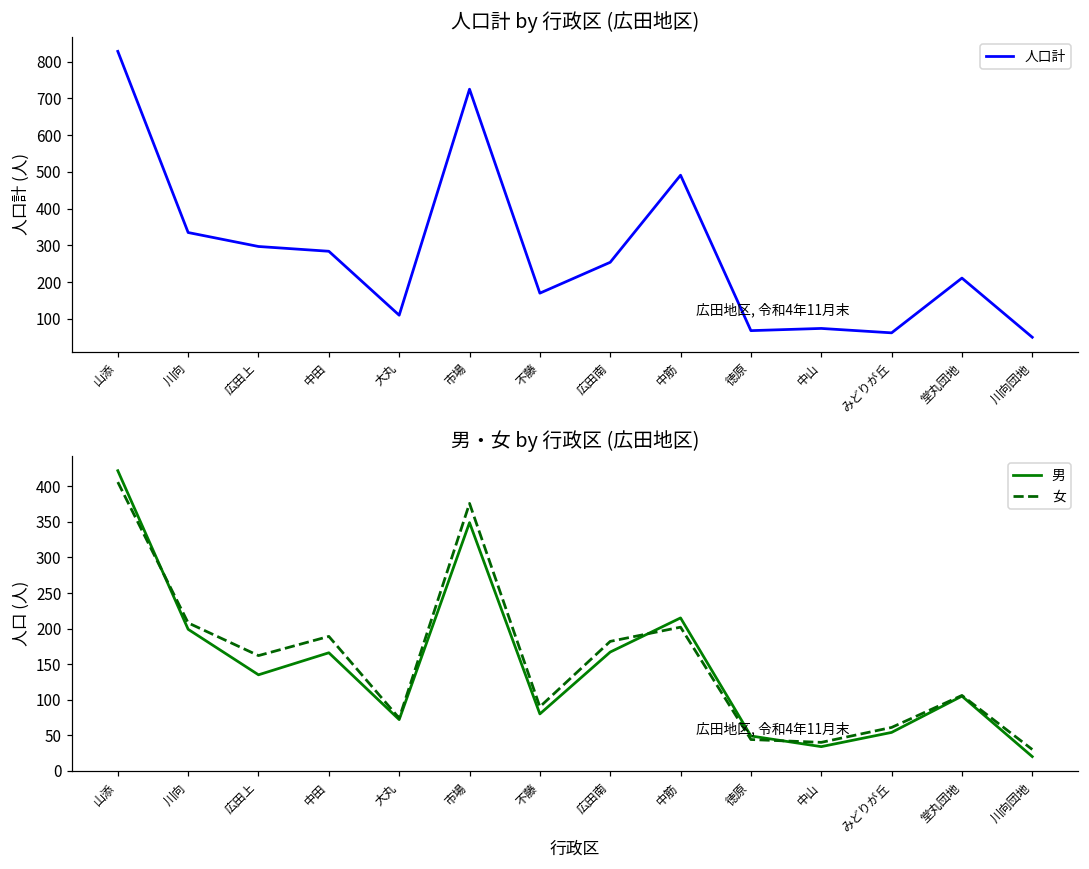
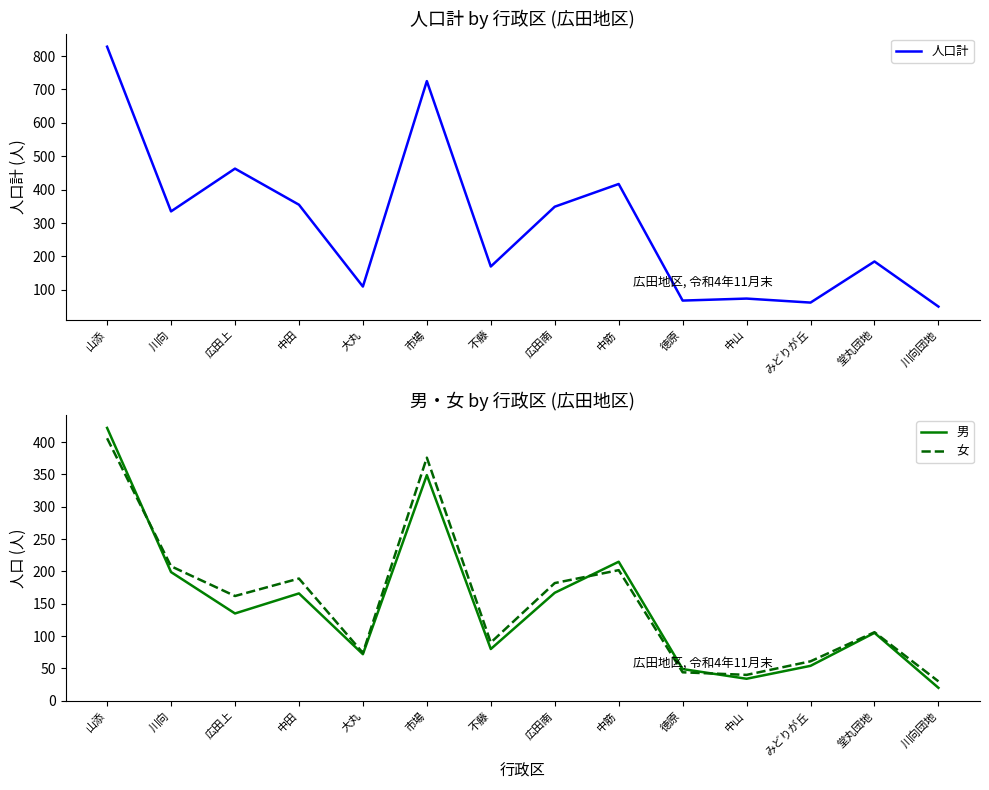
人口計 by 行政区 (広田地区), 広田上: 300 -> 460
人口計 by 行政区 (広田地区), 中田: 280 -> 360
人口計 by 行政区 (広田地区), 広田南: 250 -> 350
人口計 by 行政区 (広田地区), 中筋: 490 -> 420
人口計 by 行政区 (広田地区), 堂丸団地: 210 -> 190
